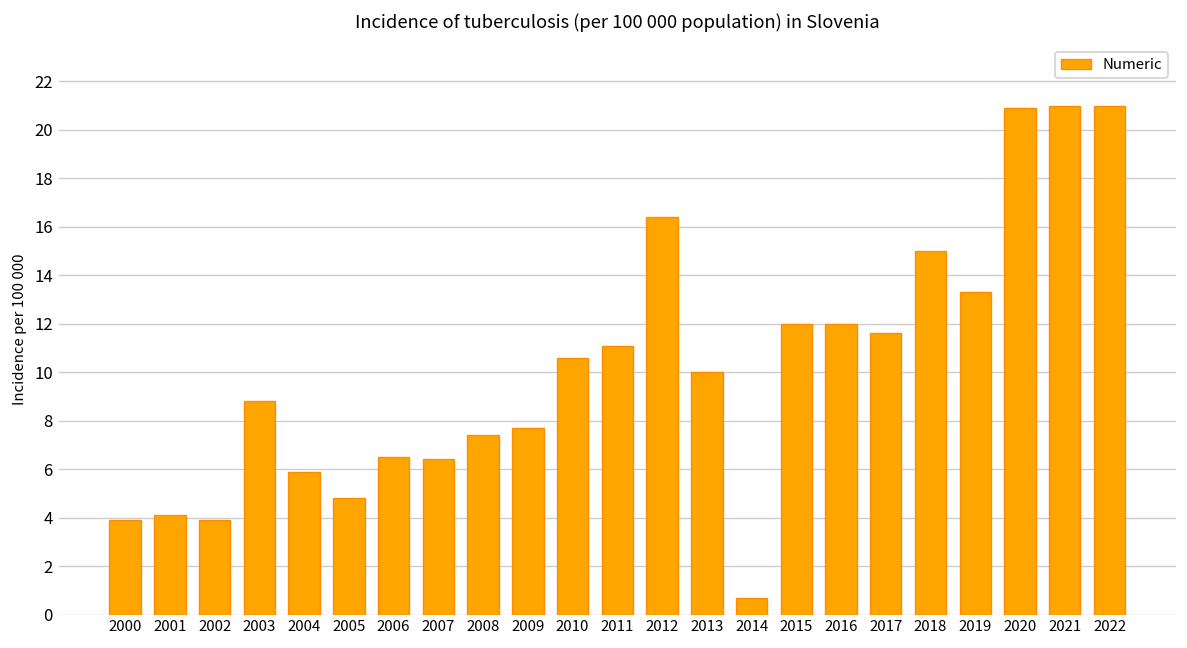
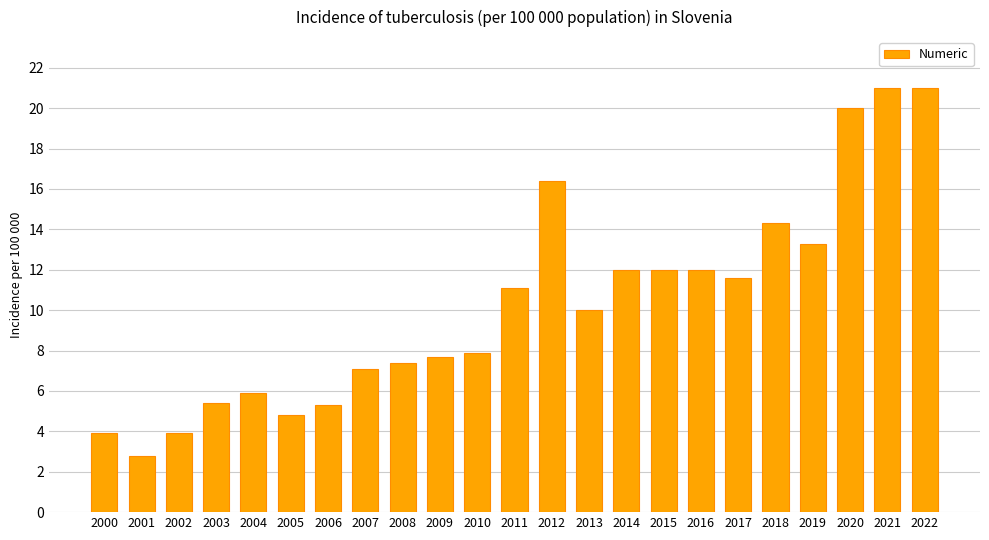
2001: 4.1 -> 2.8
2003: 8.8 -> 5.4
2006: 6.5 -> 5.3
2007: 6.4 -> 7.1
2010: 10.6 -> 7.9
2014: 0.7 -> 12.0
2018: 15.0 -> 14.3
2020: 20.9 -> 20.0
